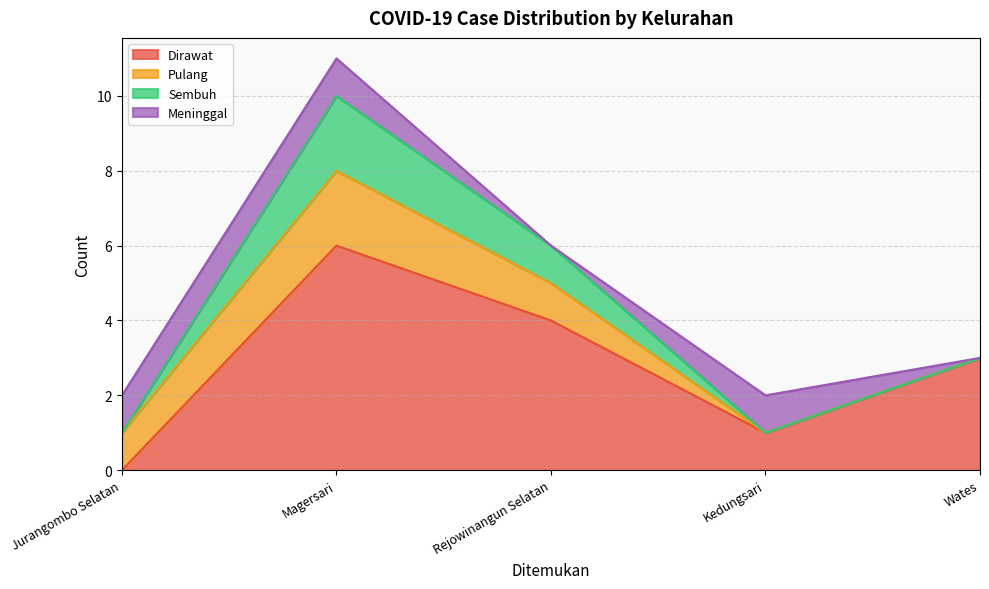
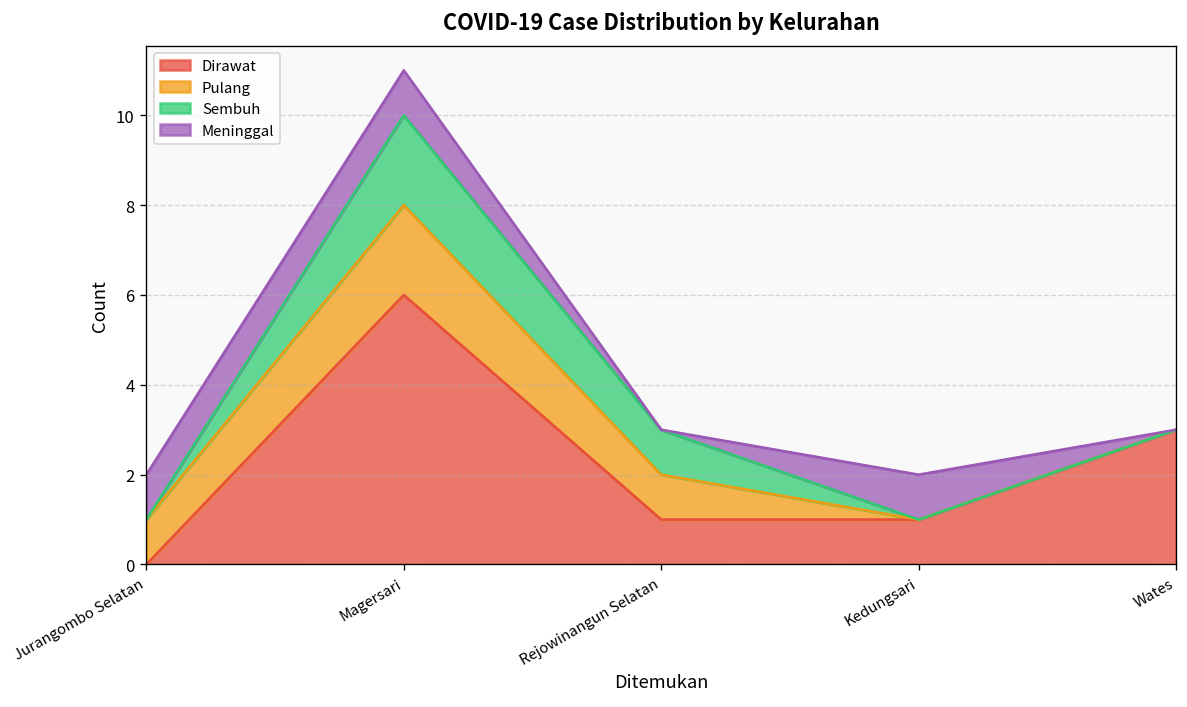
Dirawat, Rejowinangun Selatan: 4 -> 1
